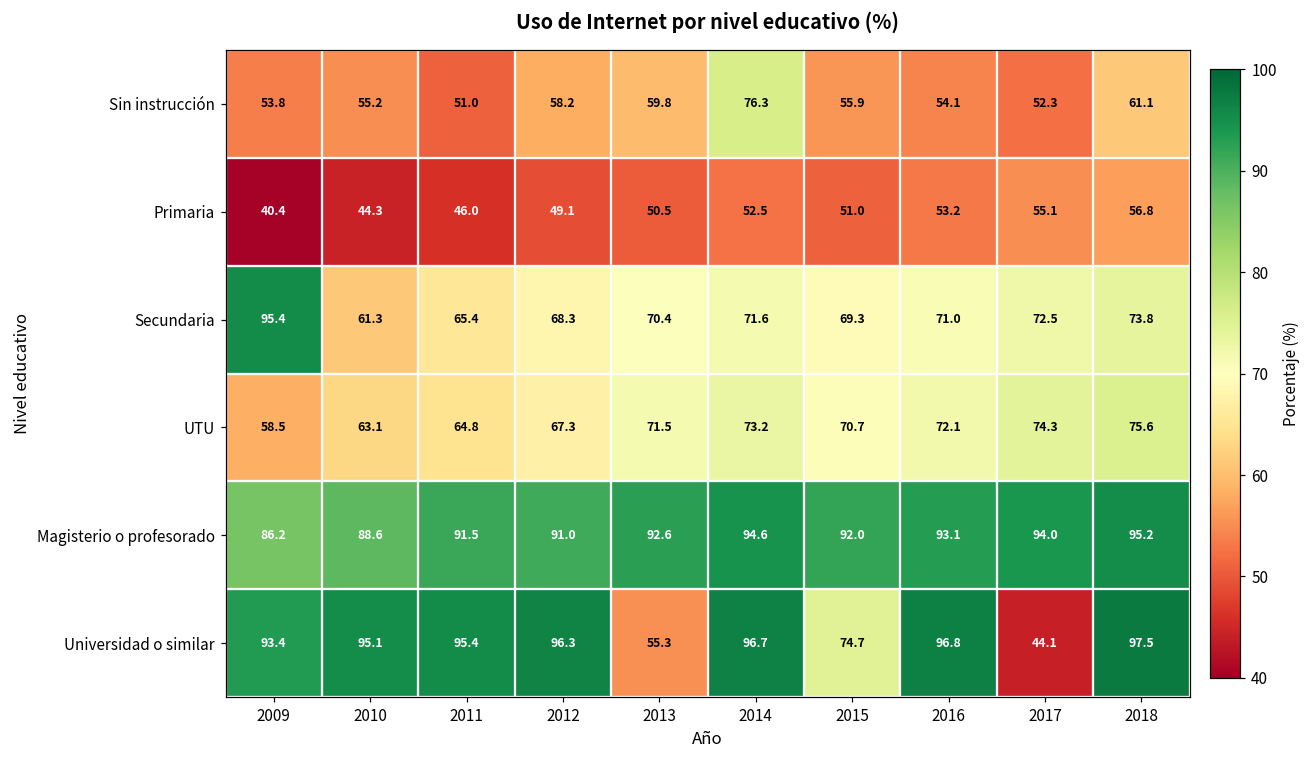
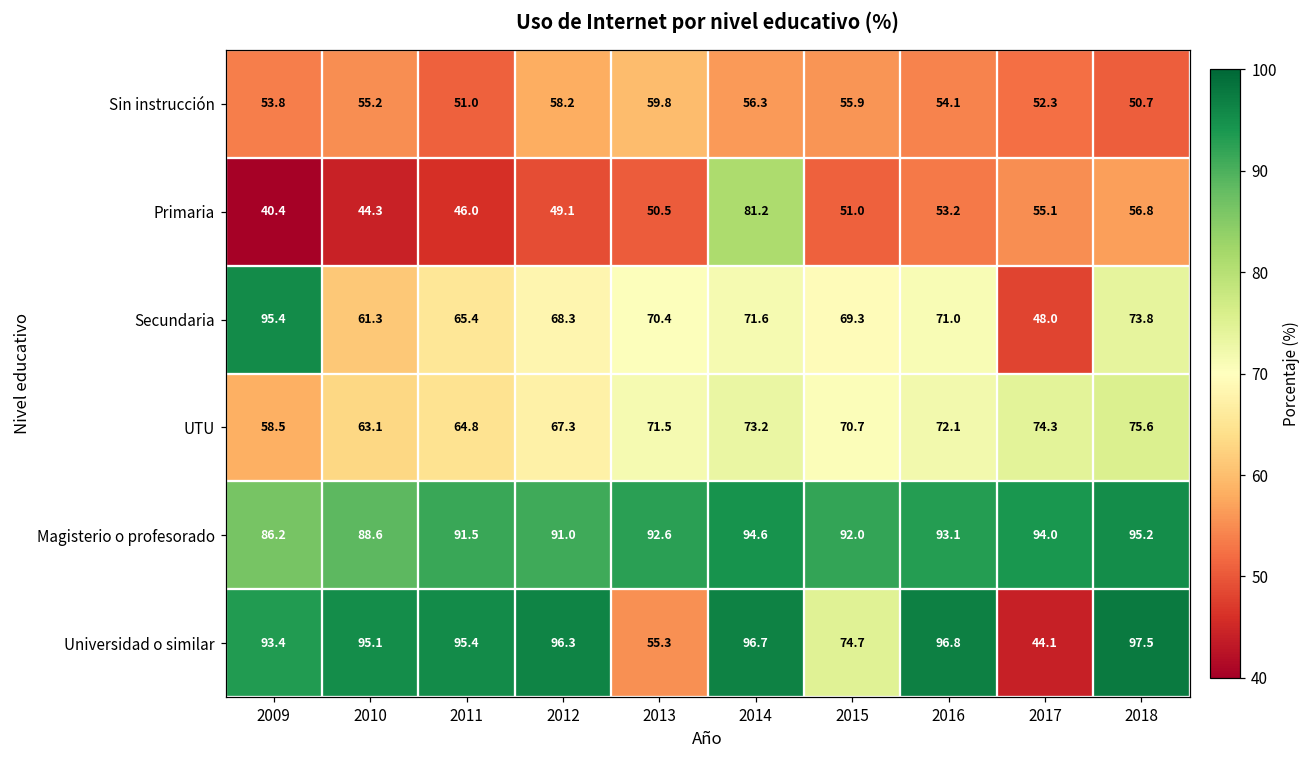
Sin instrucción, 2014: 76.3 -> 56.3
Sin instrucción, 2018: 61.1 -> 50.7
Primaria, 2014: 52.5 -> 81.2
Secundaria, 2017: 72.5 -> 48.0
